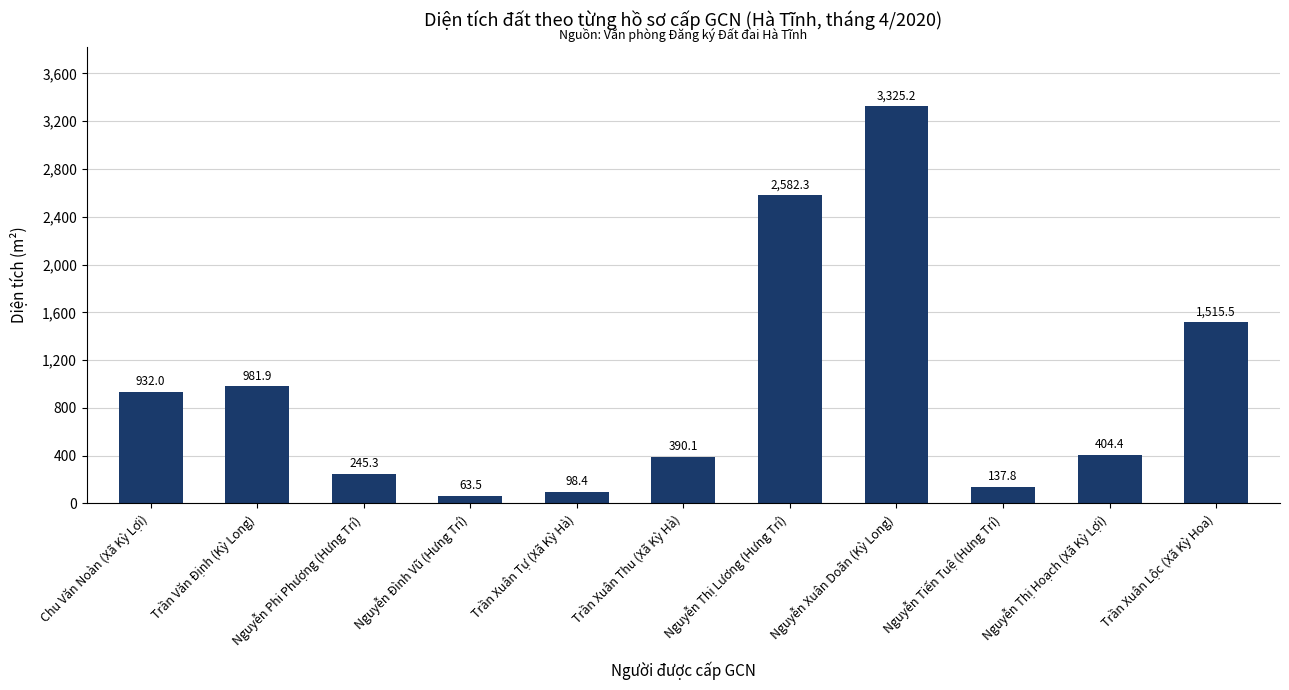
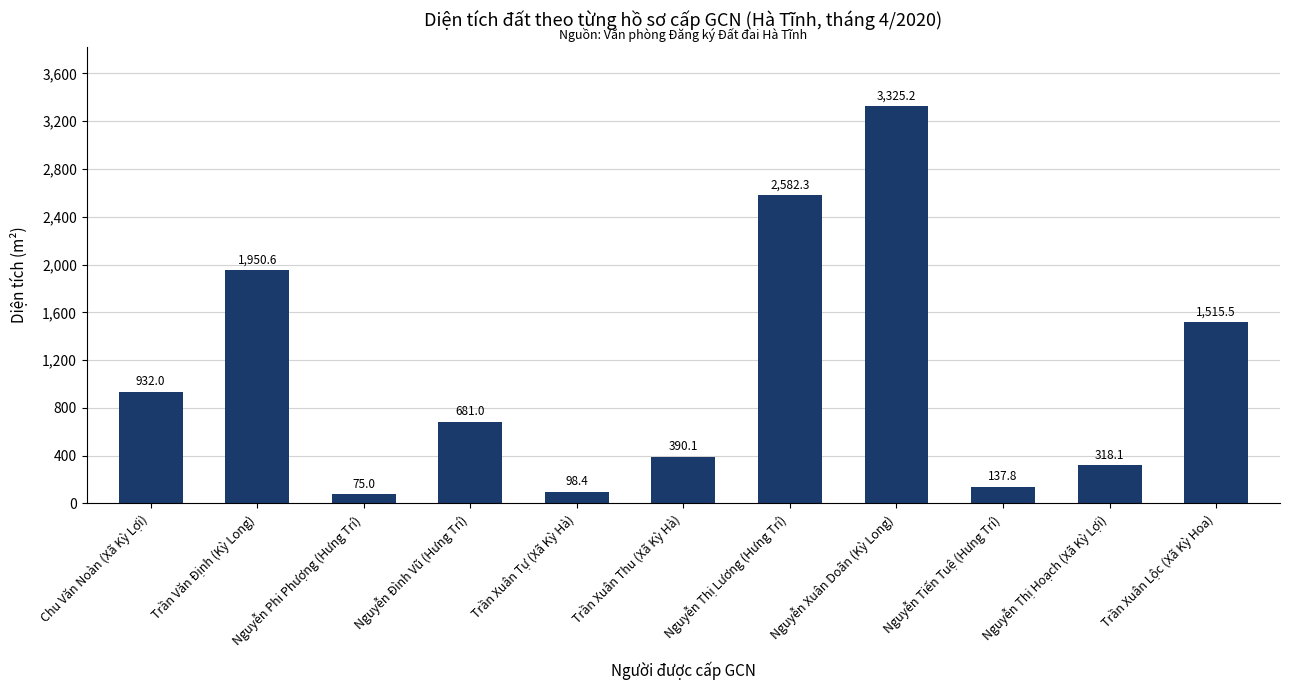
Trần Văn Định (Kỳ Long): 981.9 -> 1,950.6
Nguyễn Phi Phượng (Hưng Trí): 245.3 -> 75.0
Nguyễn Đình Vũ (Hưng Trí): 63.5 -> 681.0
Nguyễn Thị Hoạch (Xã Kỳ Lợi): 404.4 -> 318.1
